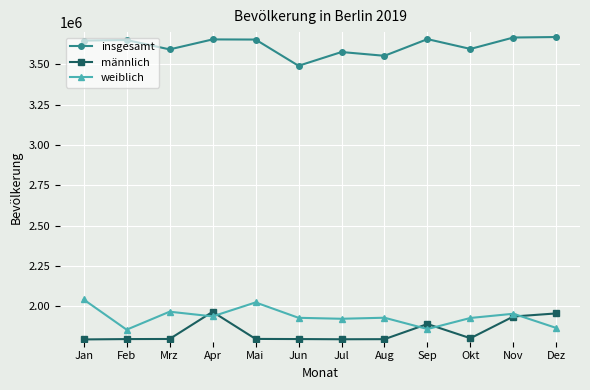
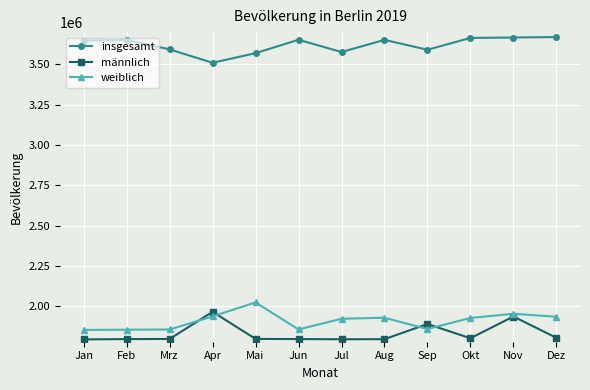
weiblich, Jan: 2040000 -> 1850000
weiblich, Mrz: 1970000 -> 1860000
insgesamt, Apr: 3650000 -> 3510000
insgesamt, Mai: 3650000 -> 3570000
insgesamt, Jun: 3490000 -> 3650000
weiblich, Jun: 1930000 -> 1860000
insgesamt, Aug: 3550000 -> 3650000
insgesamt, Sep: 3660000 -> 3590000
insgesamt, Okt: 3600000 -> 3660000
männlich, Dez: 1960000 -> 1800000
weiblich, Dez: 1870000 -> 1930000
